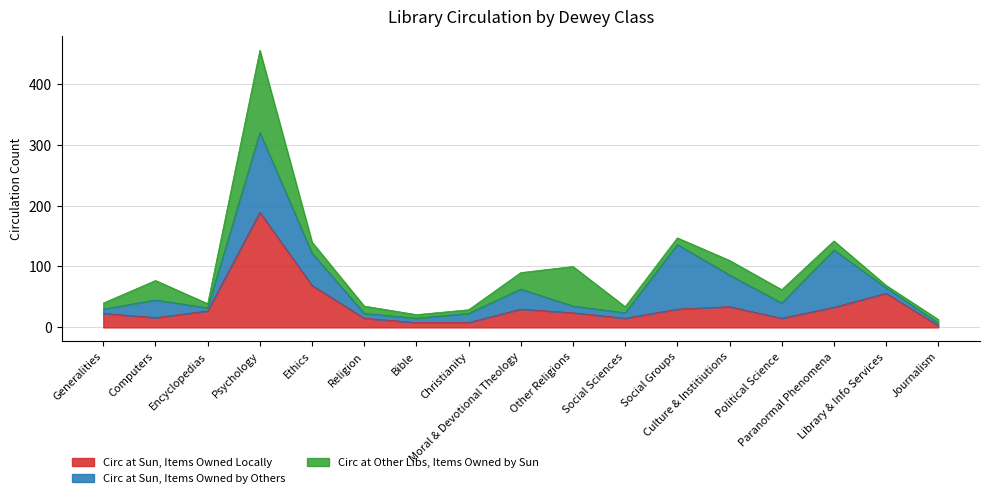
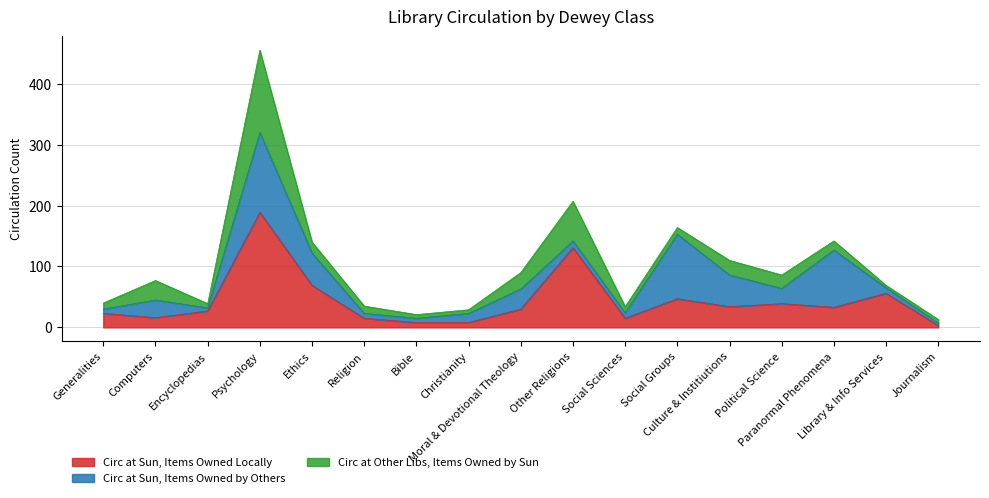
Circ at Sun, Items Owned Locally, Other Religions: 20 -> 130
Circ at Sun, Items Owned Locally, Social Groups: 30 -> 50
Circ at Sun, Items Owned Locally, Political Science: 20 -> 40
